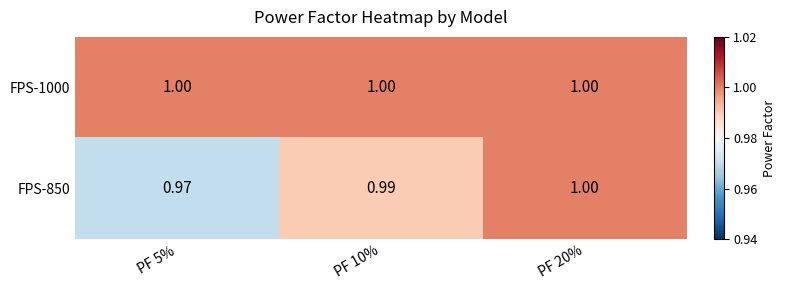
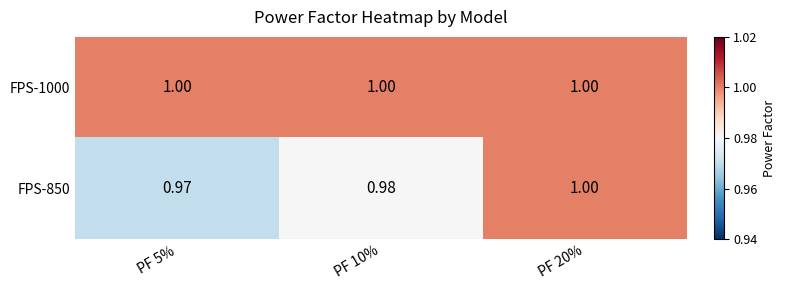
FPS-850, PF 10%: 0.99 -> 0.98
